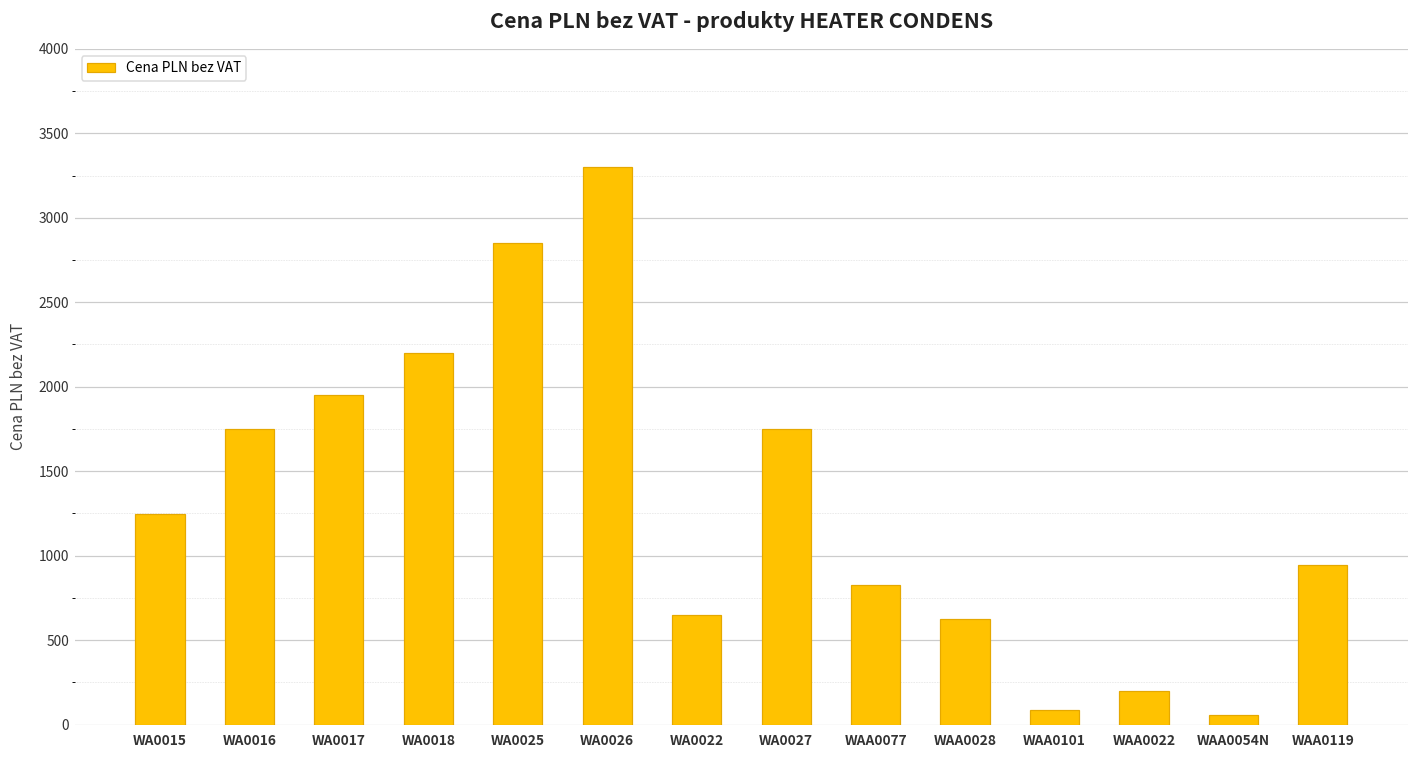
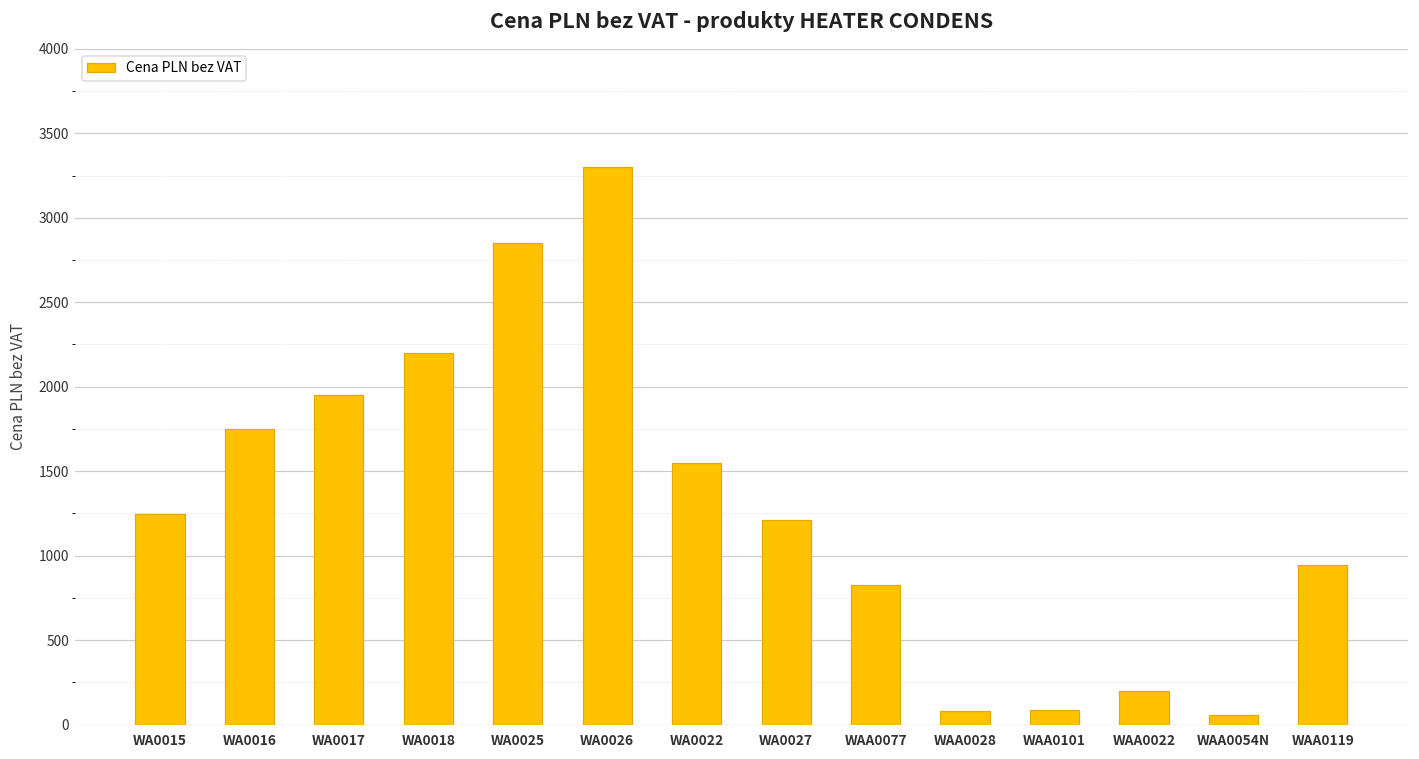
WA0022: 650 -> 1550
WA0027: 1750 -> 1210
WAA0028: 620 -> 80
